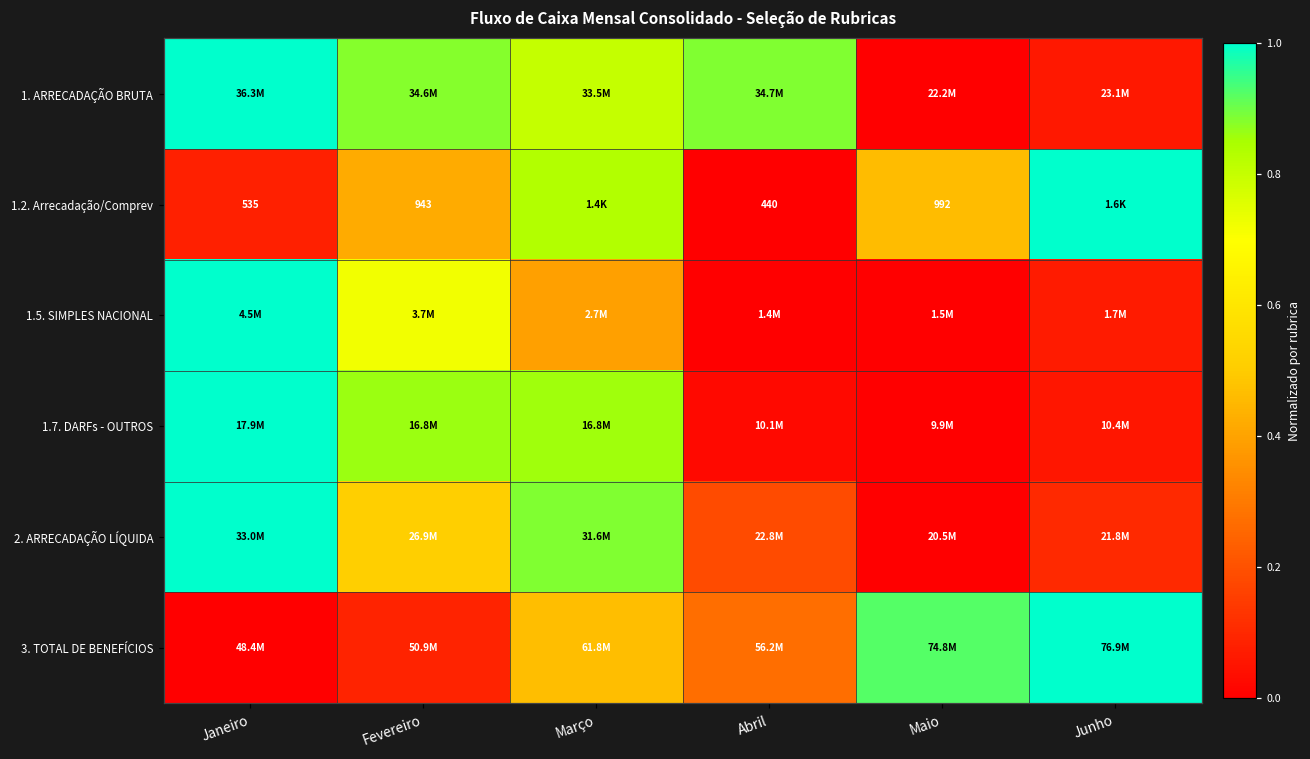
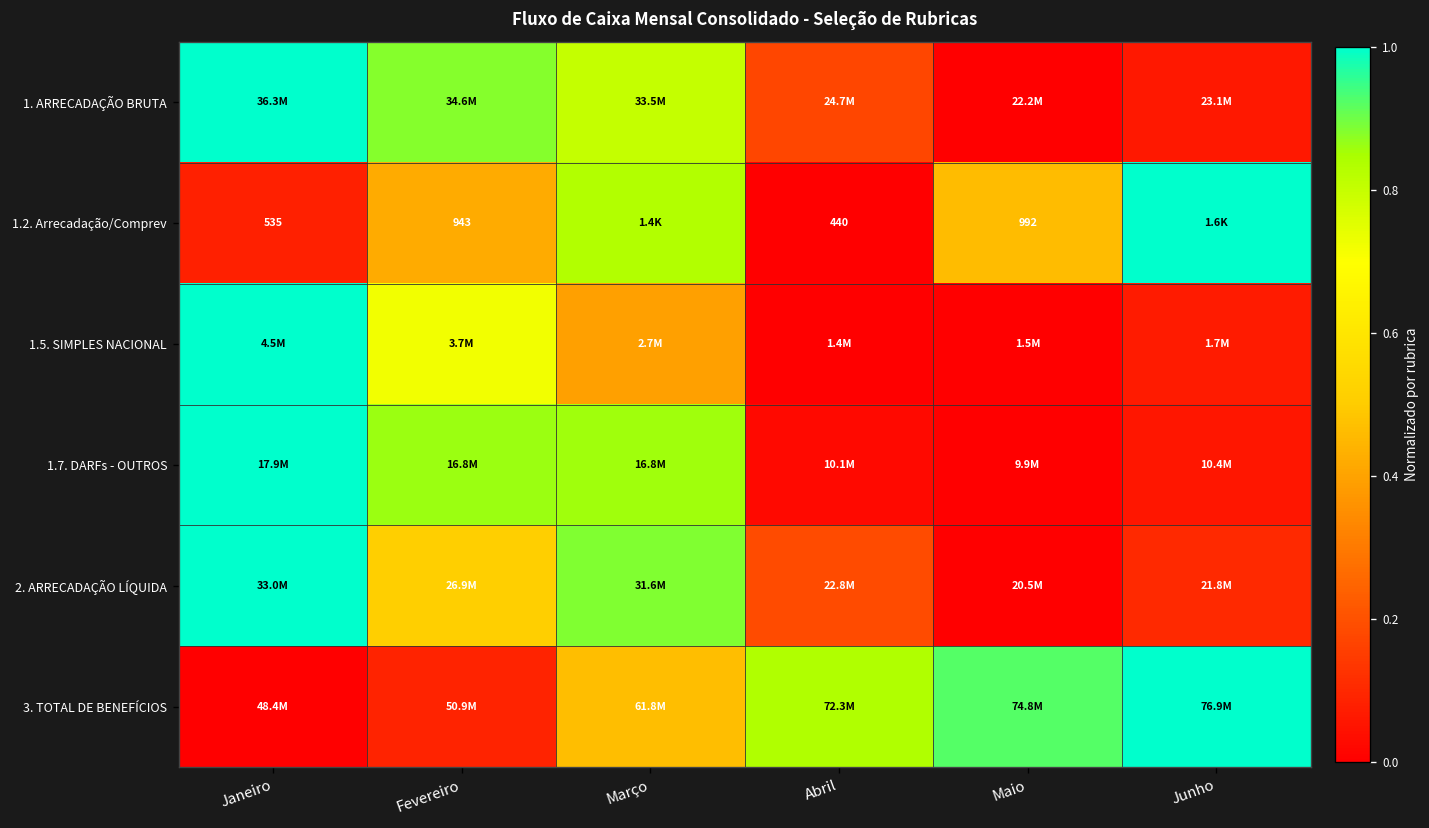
1. ARRECADAÇÃO BRUTA, Abril: 34.7M -> 24.7M
3. TOTAL DE BENEFÍCIOS, Abril: 56.2M -> 72.3M
